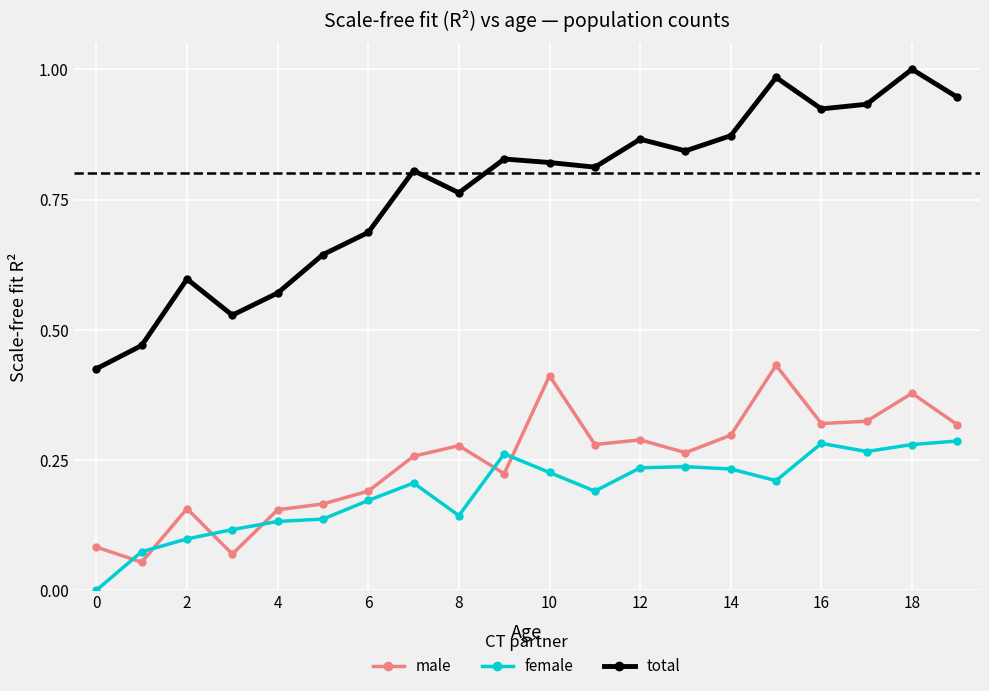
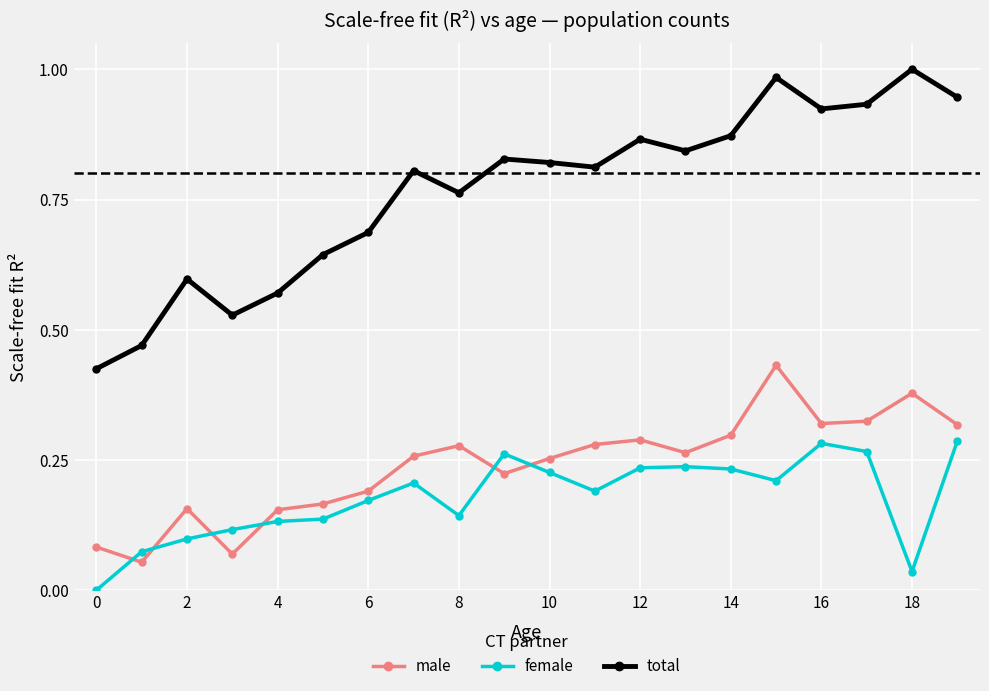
male, 10: 0.41 -> 0.25
female, 18: 0.28 -> 0.04
